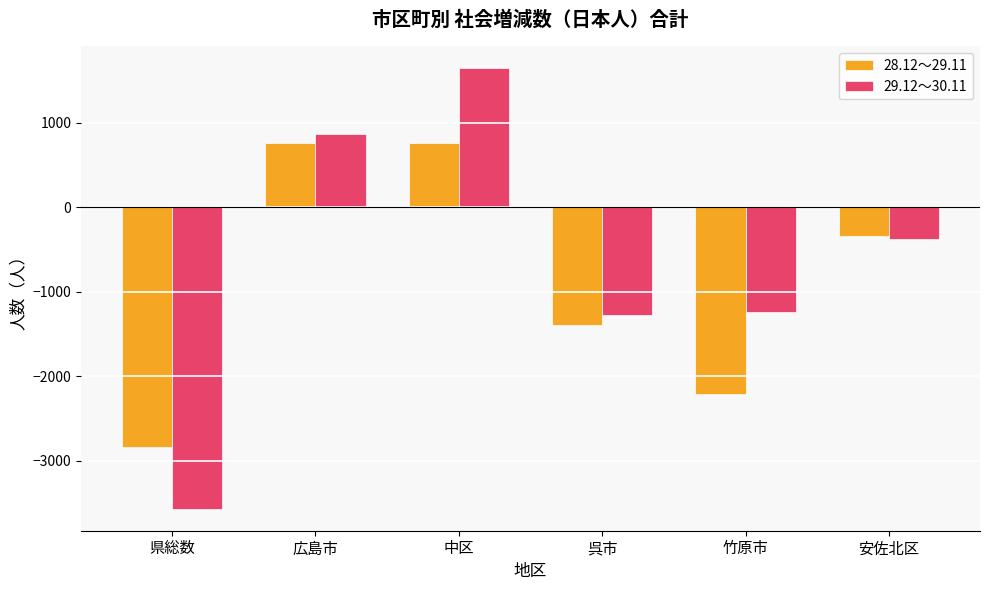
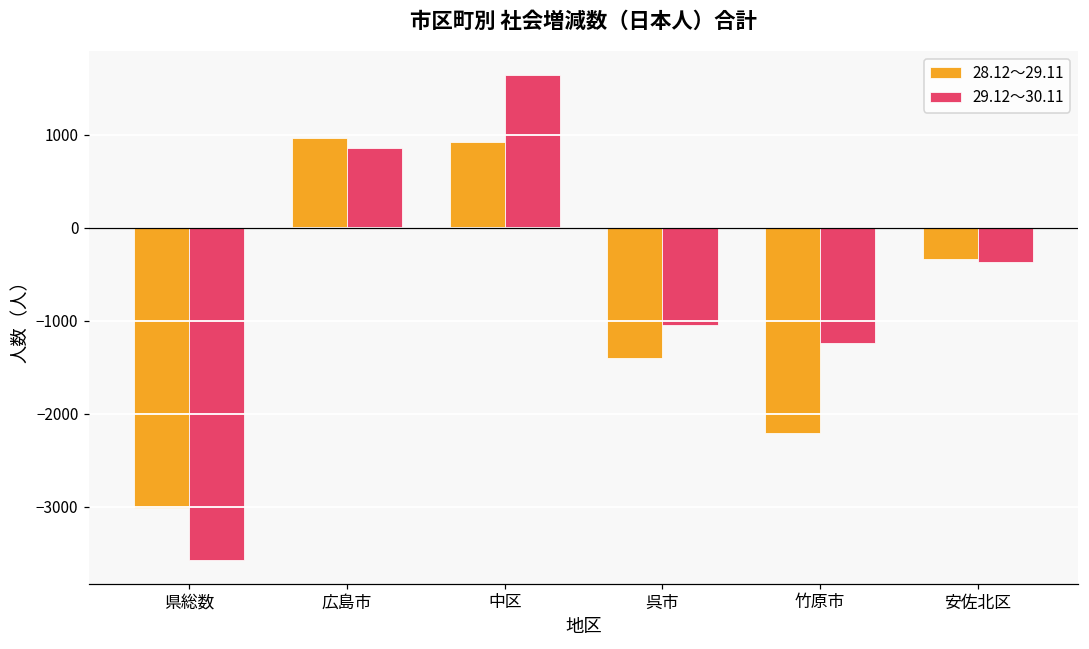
28.12～29.11, 県総数: -2800 -> -3000
28.12～29.11, 広島市: 800 -> 1000
28.12～29.11, 中区: 800 -> 900
29.12～30.11, 呉市: -1300 -> -1000
